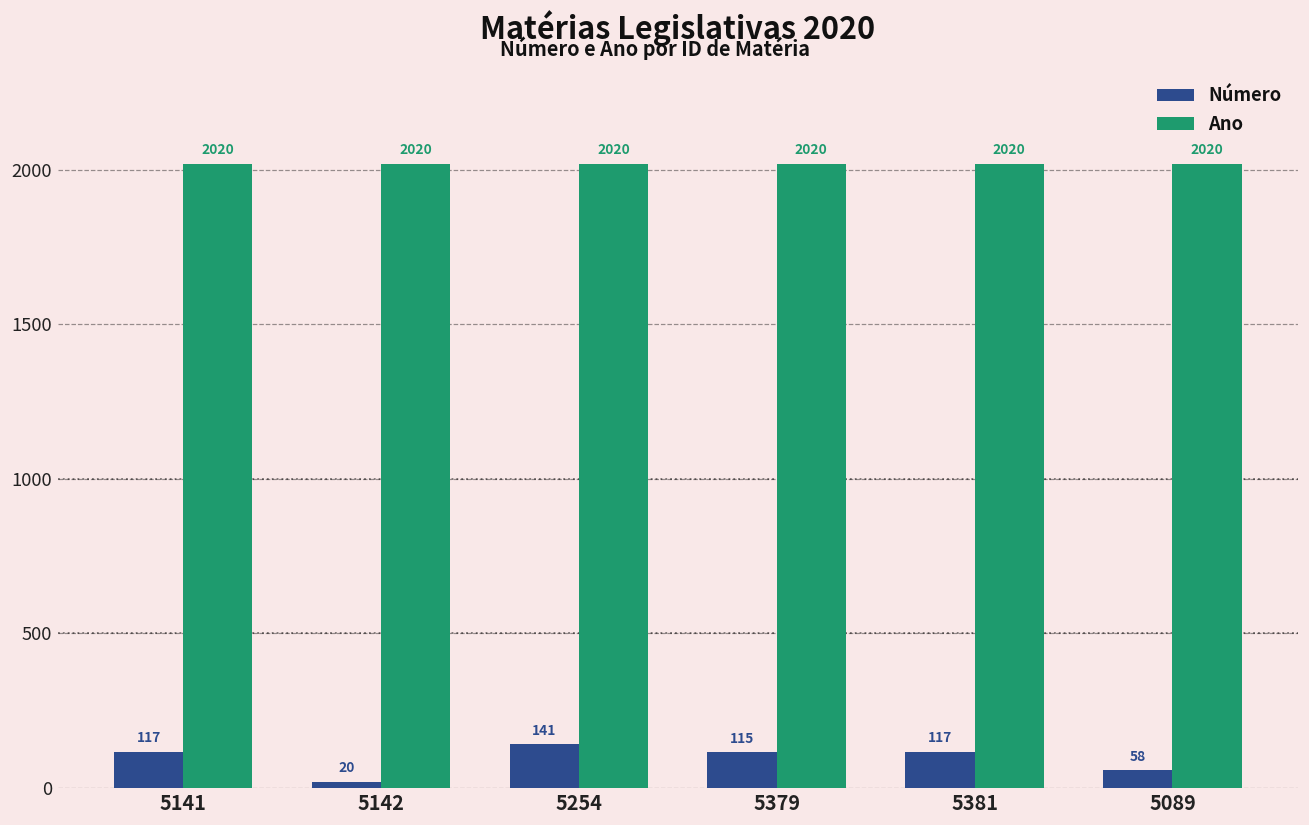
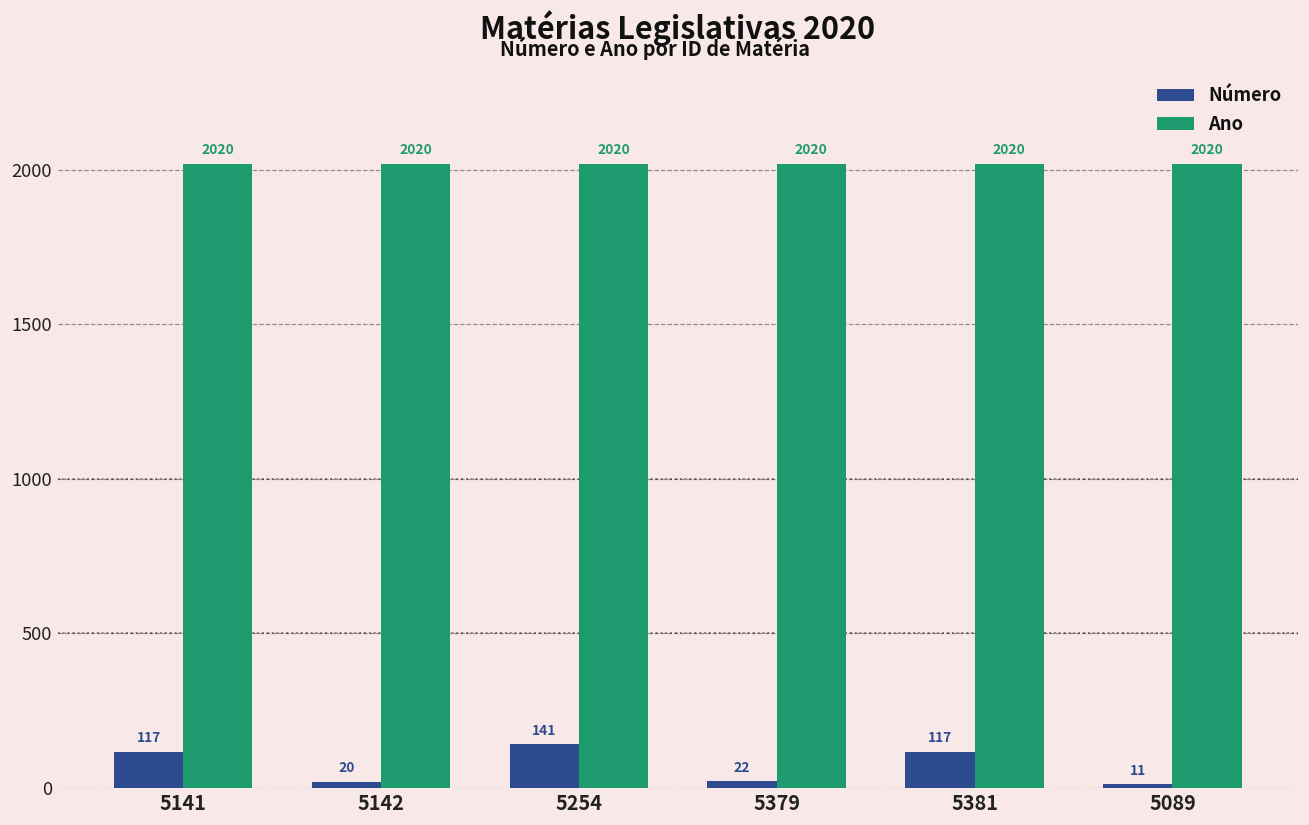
Número, 5379: 115 -> 22
Número, 5089: 58 -> 11
